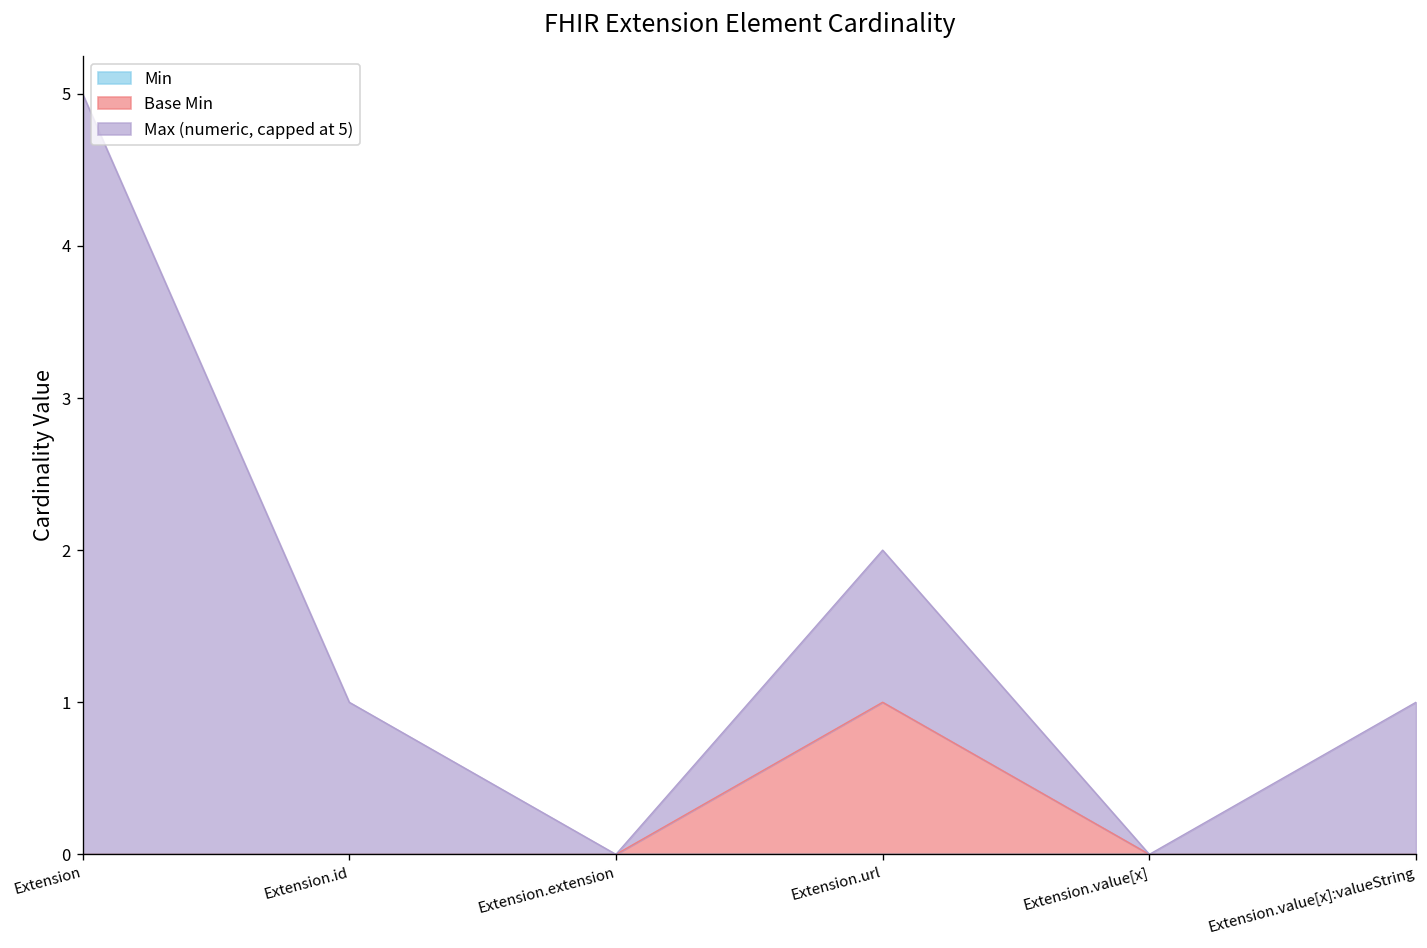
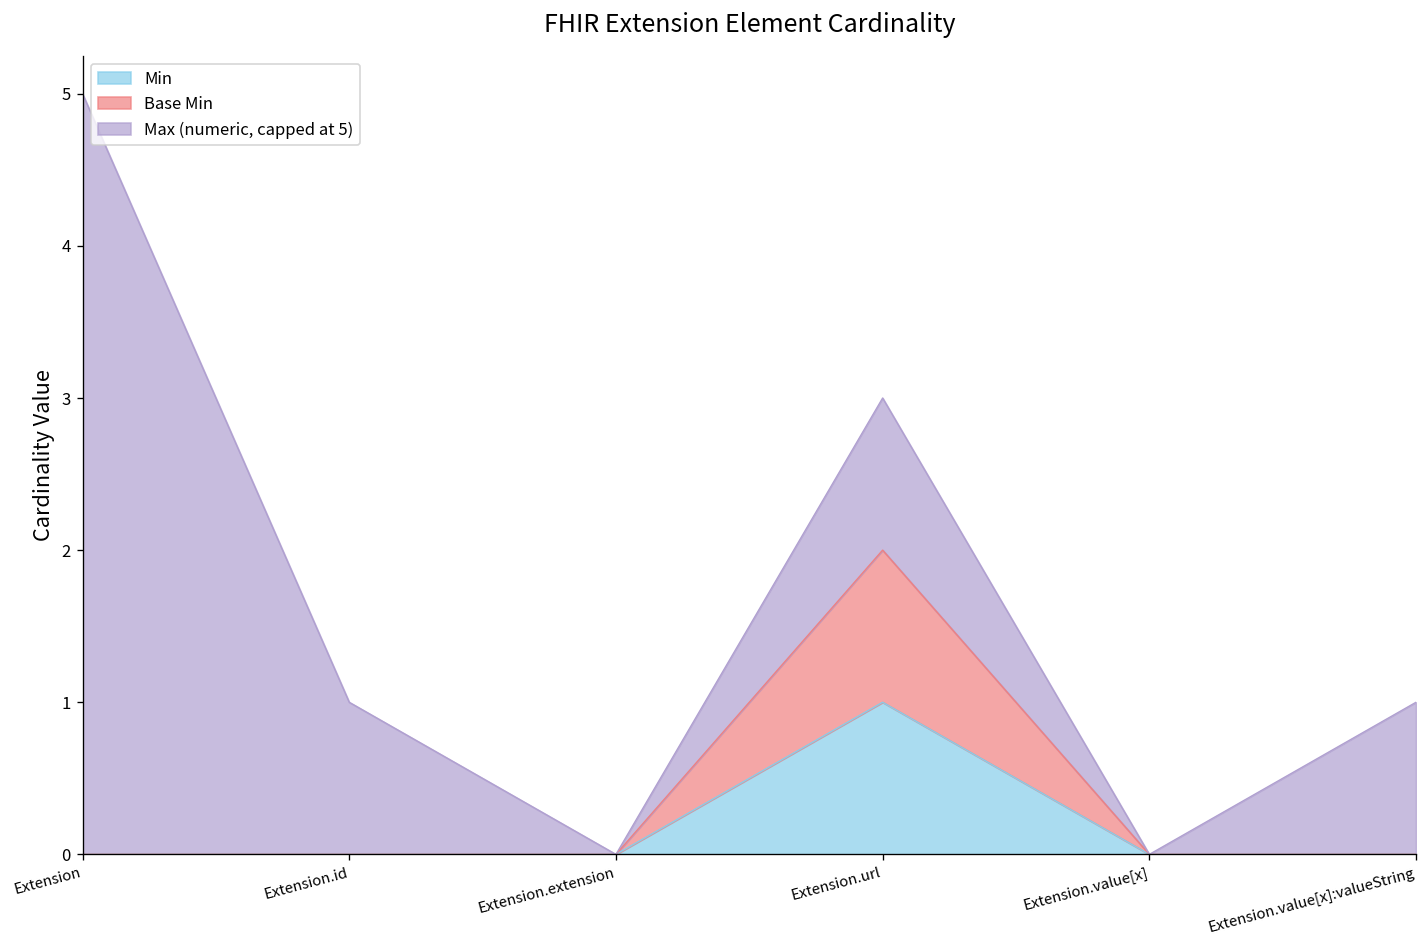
Min, Extension.url: 0 -> 1
